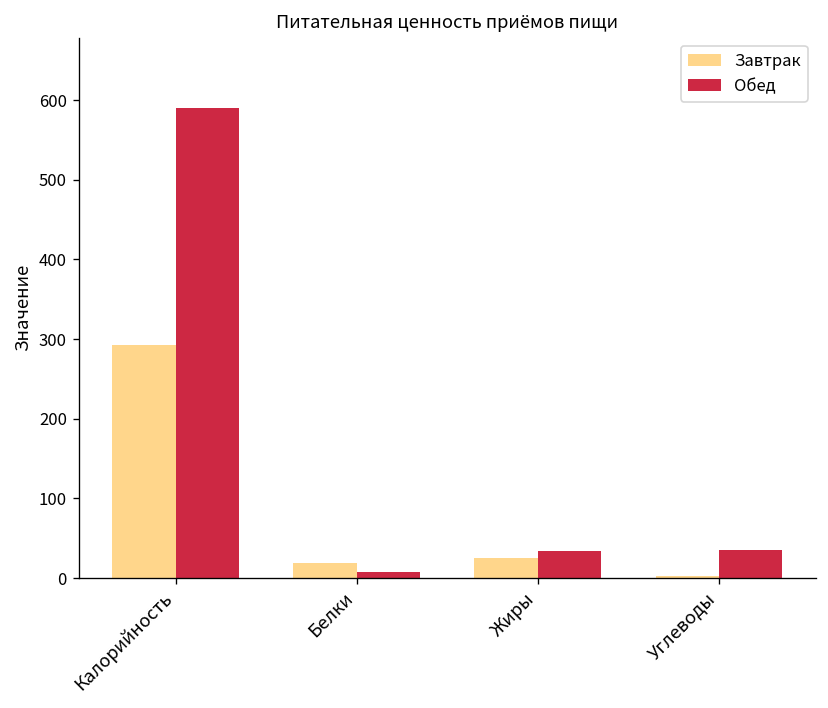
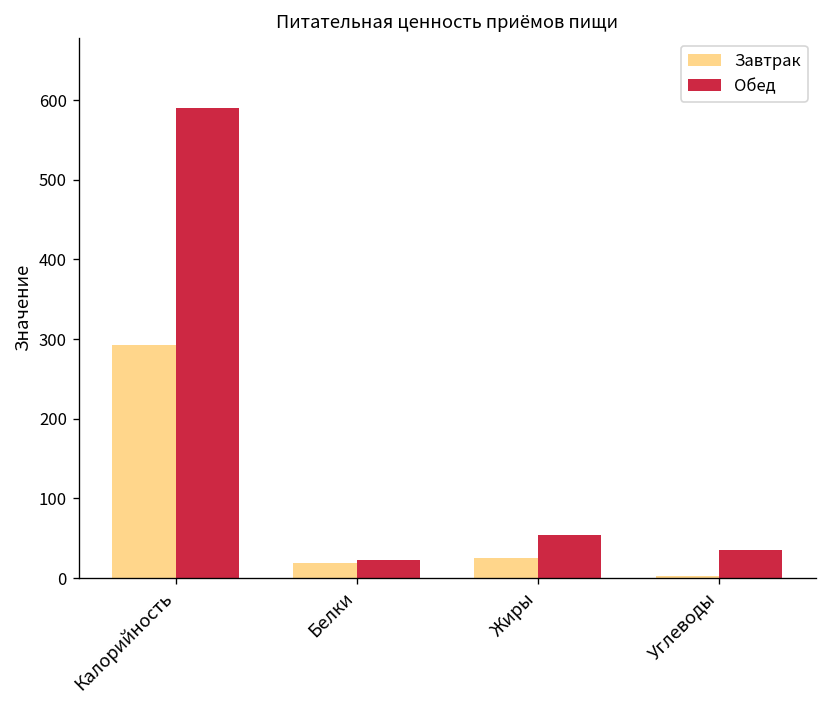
Обед, Белки: 10 -> 20
Обед, Жиры: 30 -> 50
